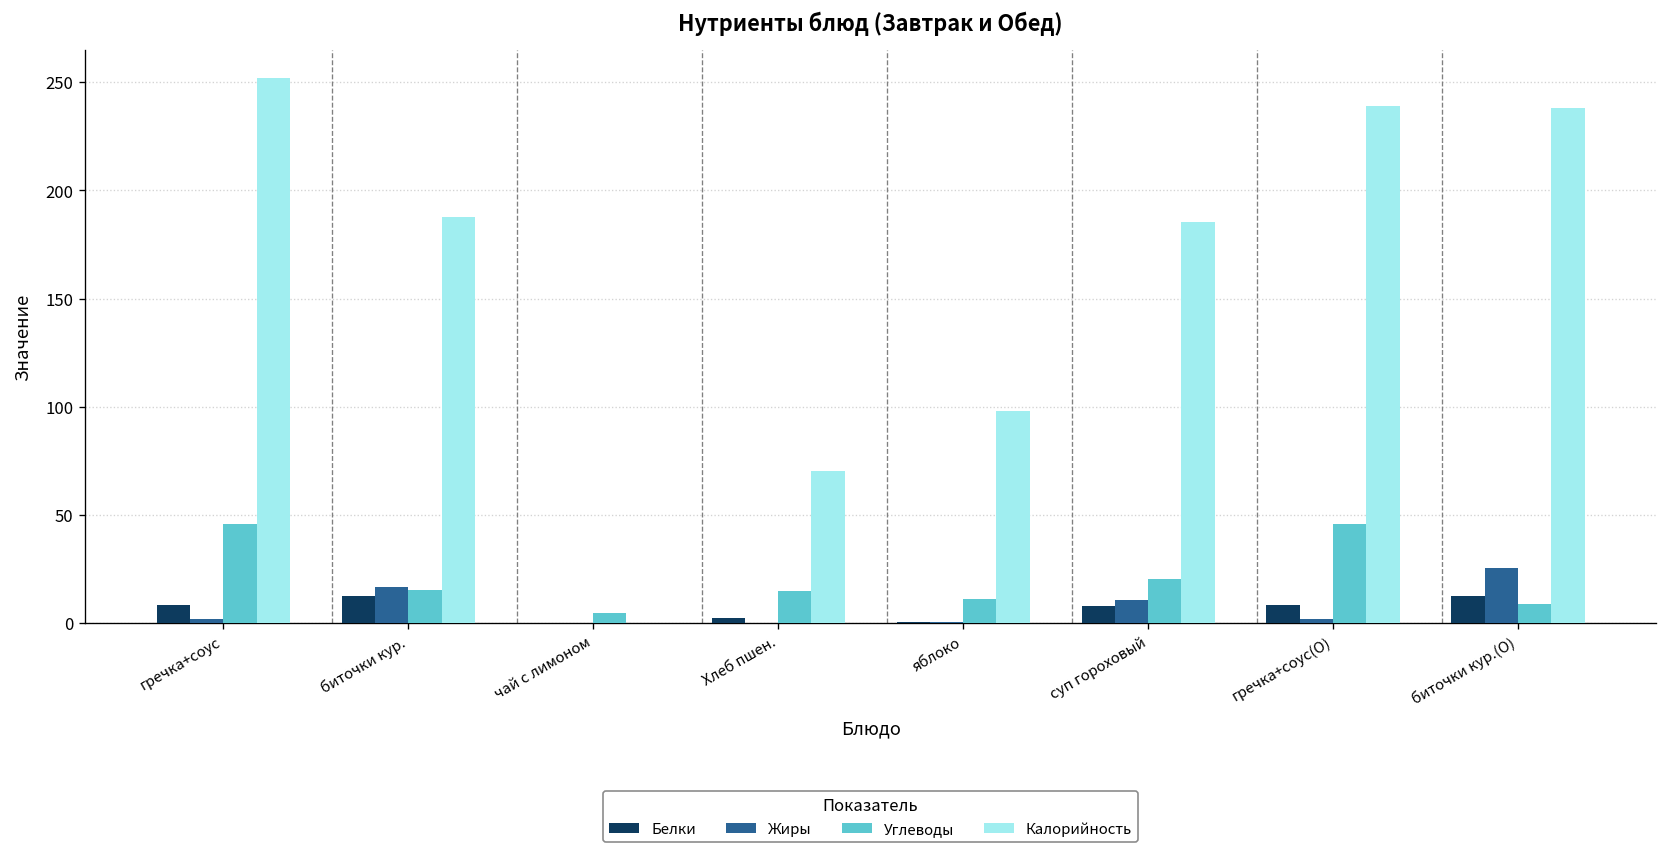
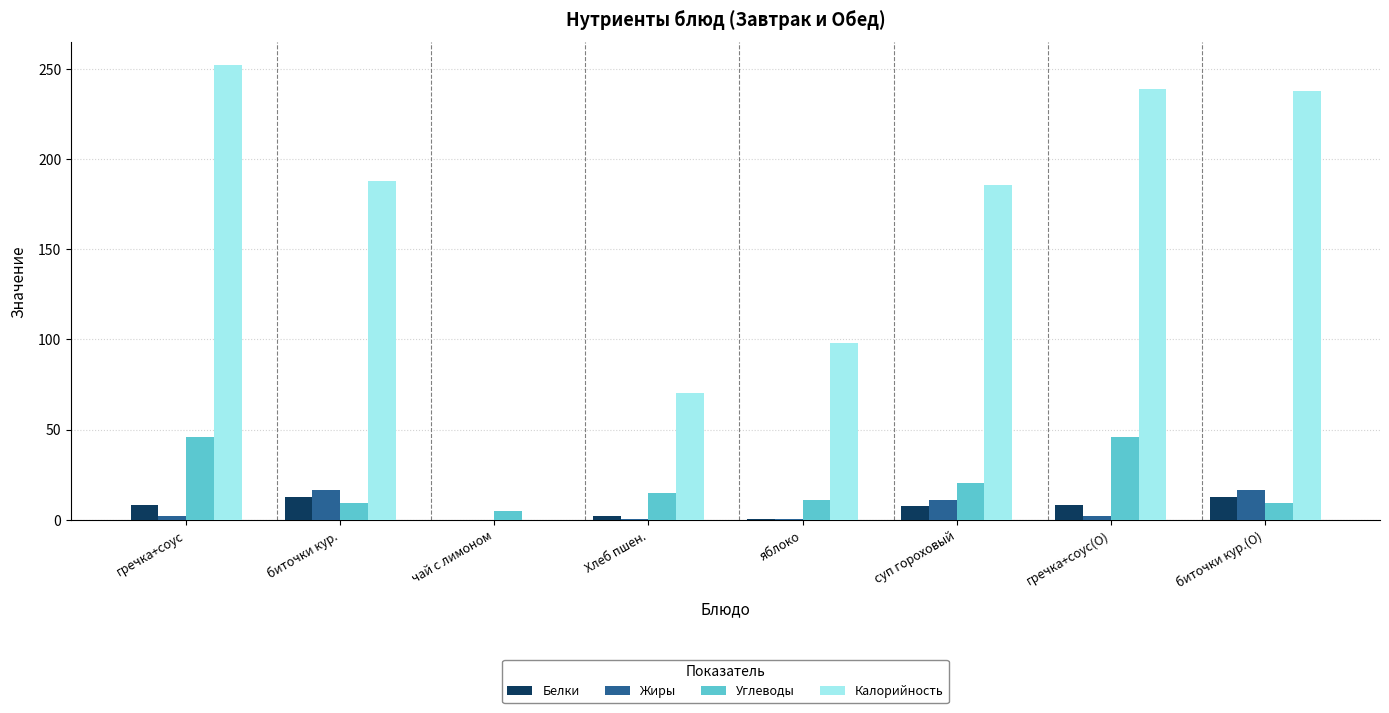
Углеводы, биточки кур.: 15 -> 9
Жиры, биточки кур.(О): 26 -> 17
